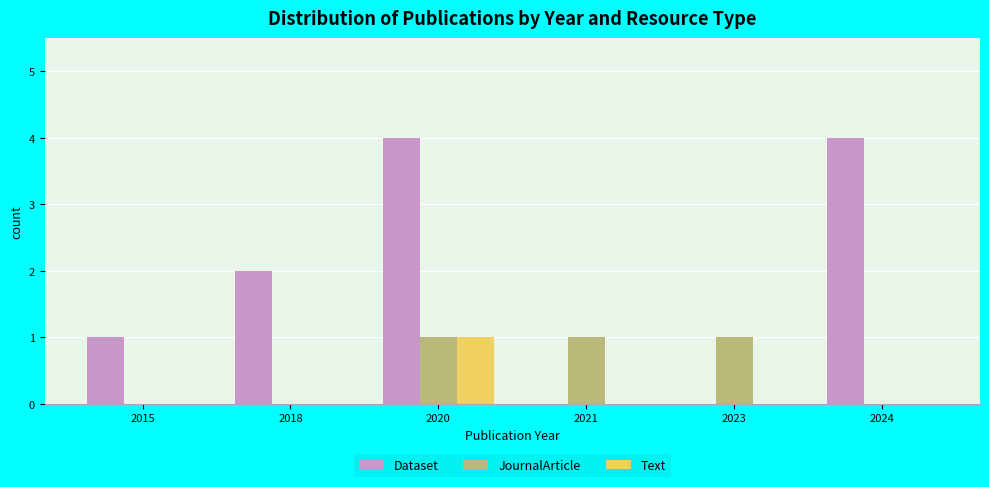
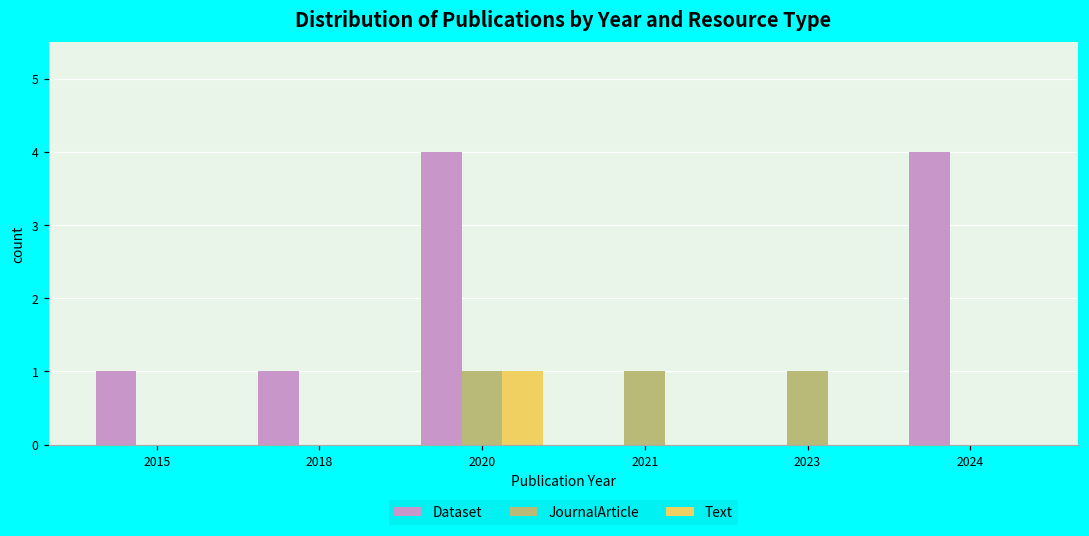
Dataset, 2018: 2 -> 1
